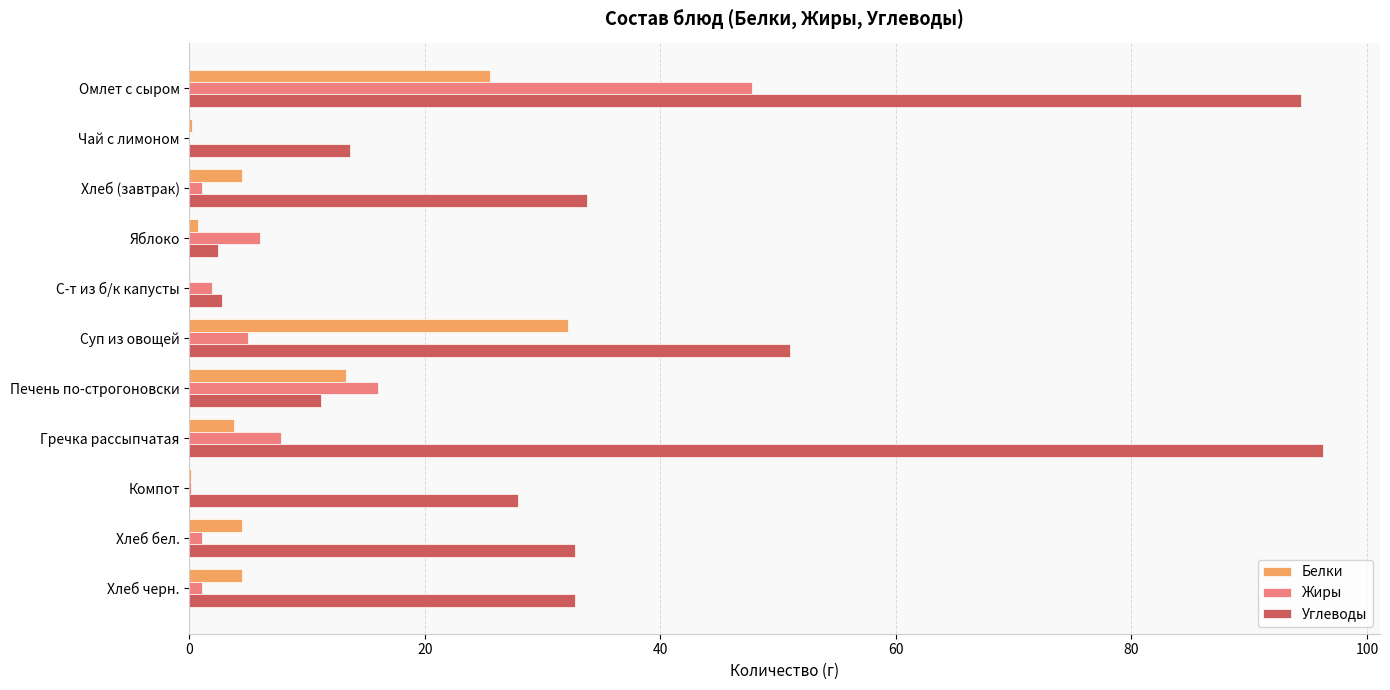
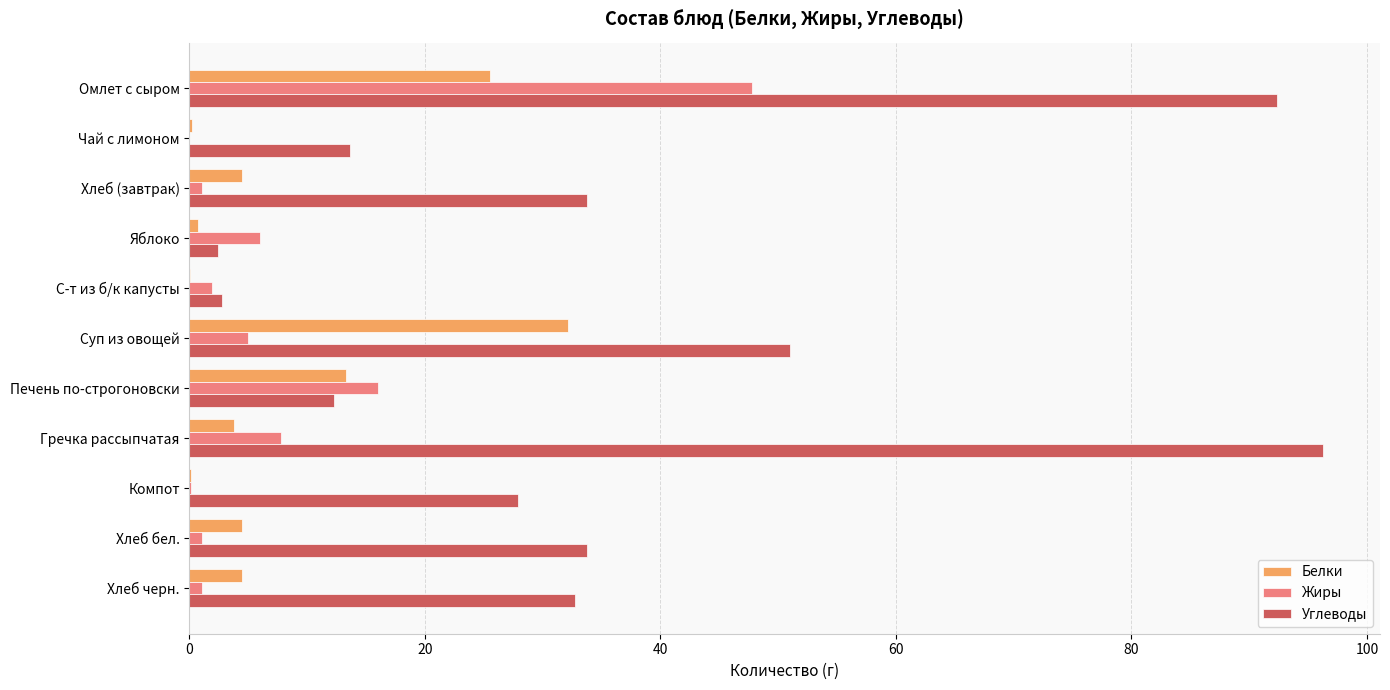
Углеводы, Омлет с сыром: 94.4 -> 92.4
Углеводы, Печень по-строгоновски: 11.2 -> 12.3
Углеводы, Хлеб бел.: 32.8 -> 33.7
